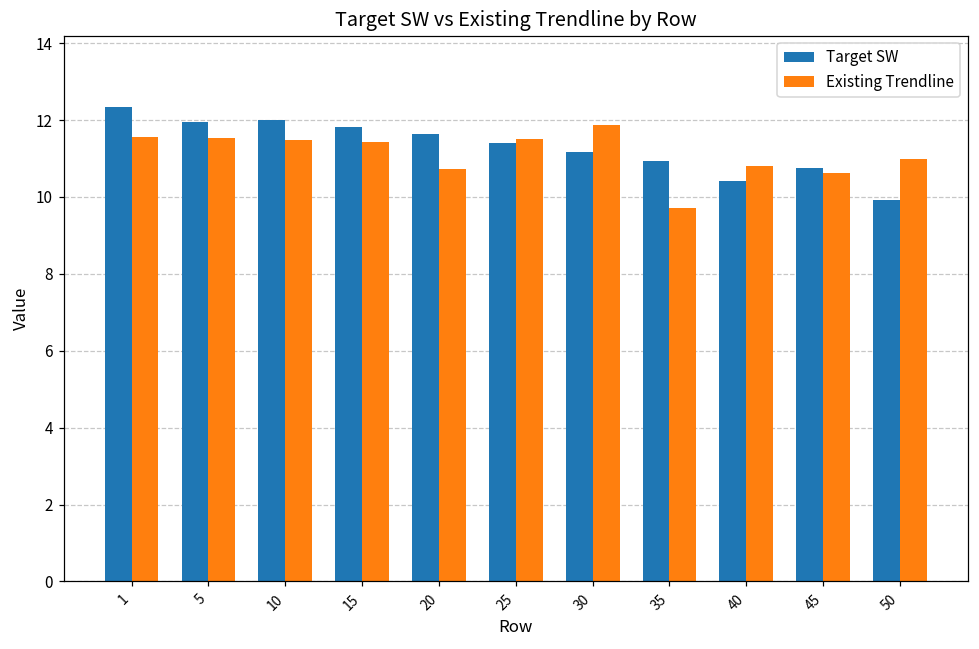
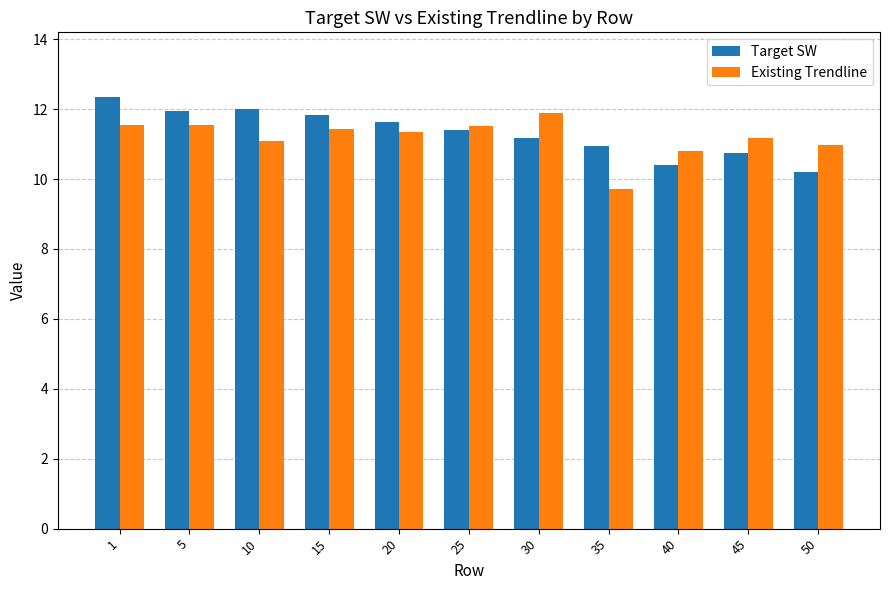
Existing Trendline, 10: 11.5 -> 11.1
Existing Trendline, 20: 10.7 -> 11.3
Existing Trendline, 45: 10.6 -> 11.2
Target SW, 50: 9.9 -> 10.2
